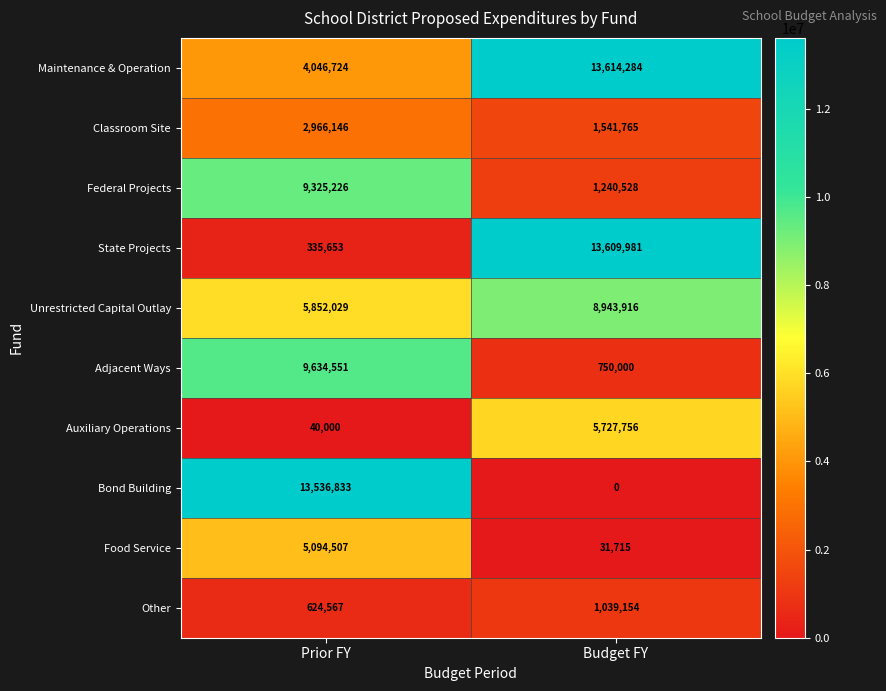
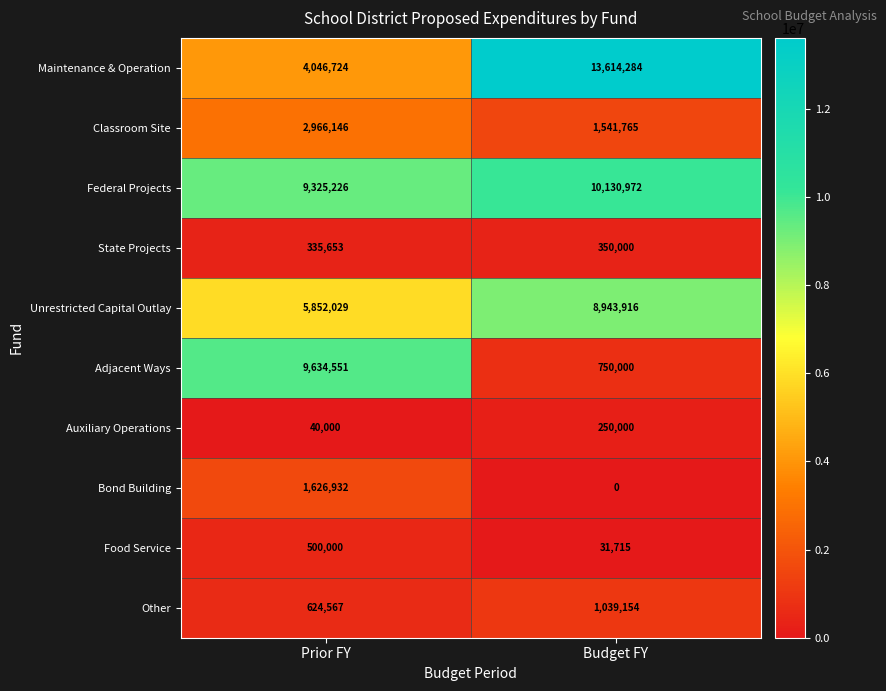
Federal Projects, Budget FY: 1,240,528 -> 10,130,972
State Projects, Budget FY: 13,609,981 -> 350,000
Auxiliary Operations, Budget FY: 5,727,756 -> 250,000
Bond Building, Prior FY: 13,536,833 -> 1,626,932
Food Service, Prior FY: 5,094,507 -> 500,000
